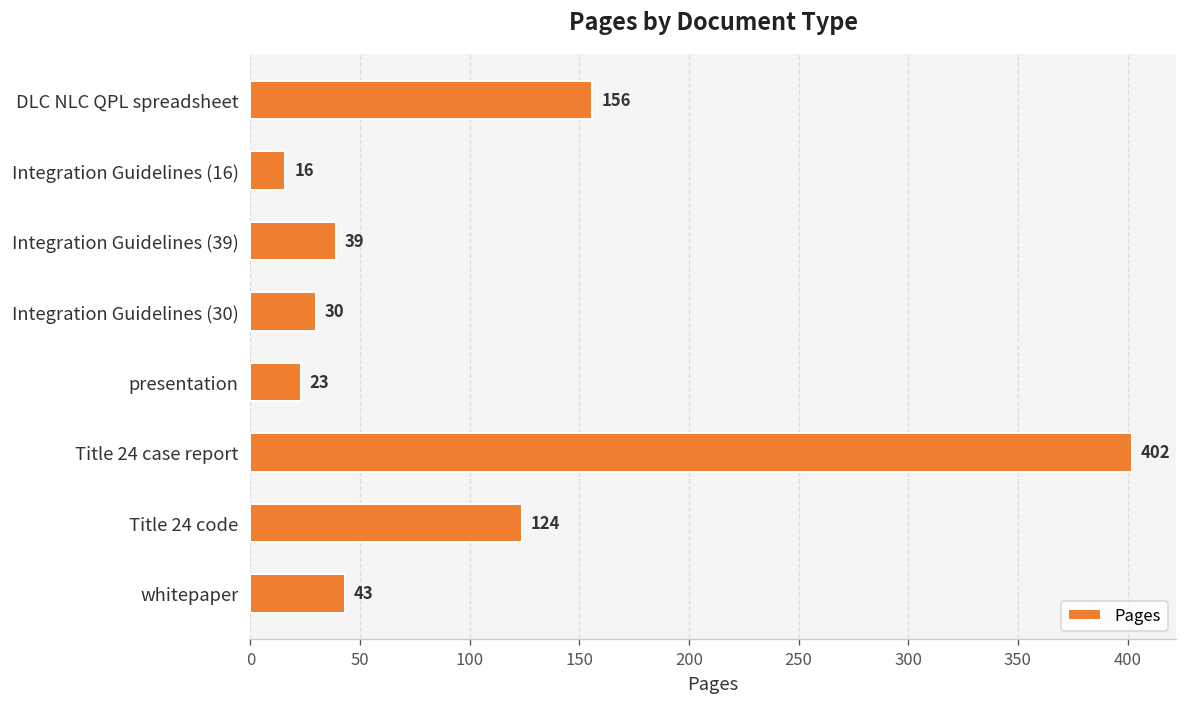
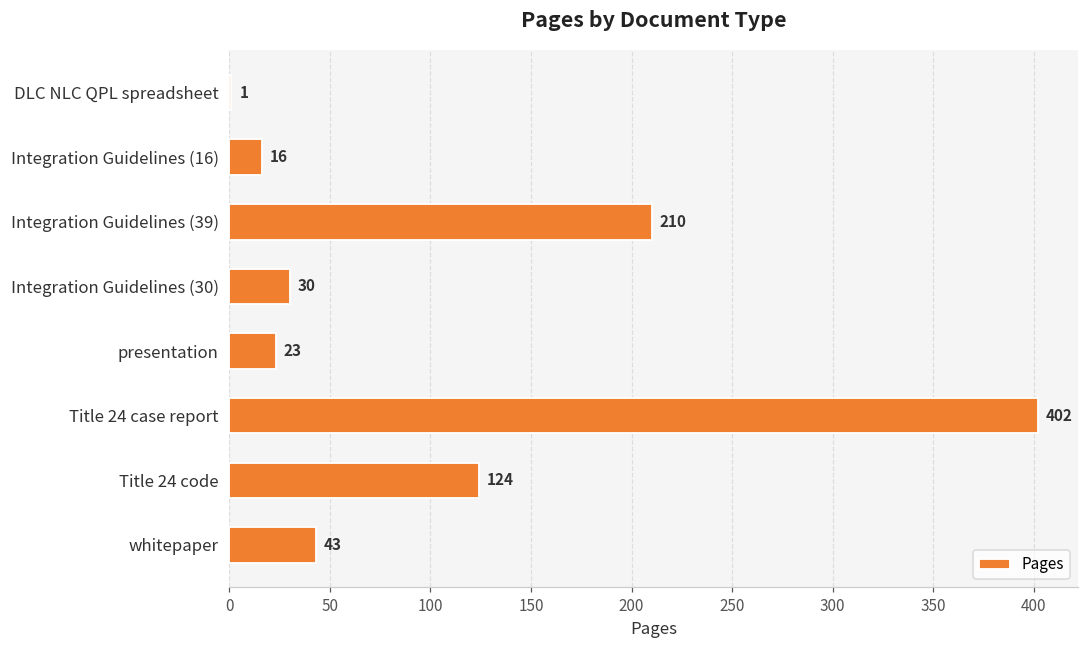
DLC NLC QPL spreadsheet: 156 -> 1
Integration Guidelines (39): 39 -> 210
